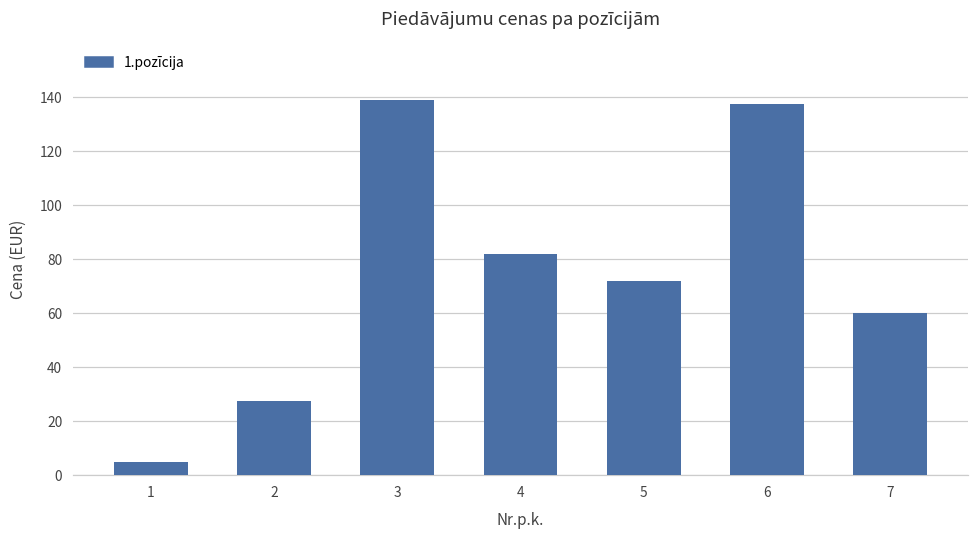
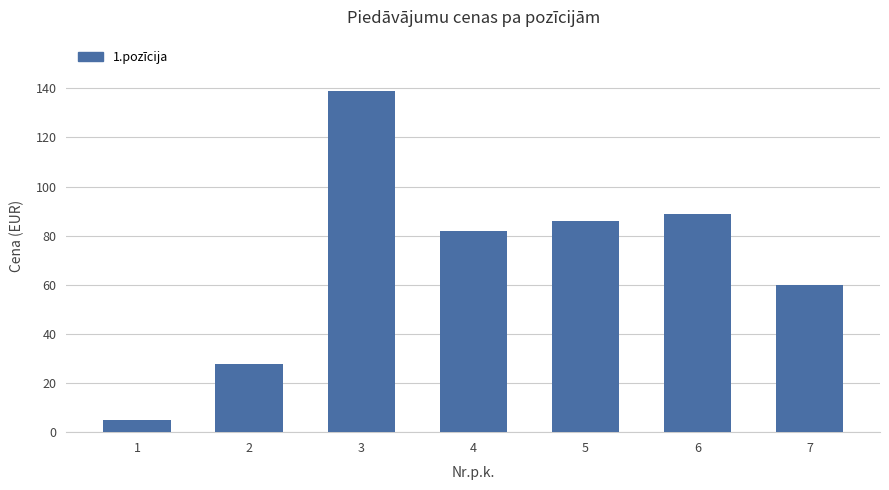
5: 72 -> 86
6: 137 -> 89
